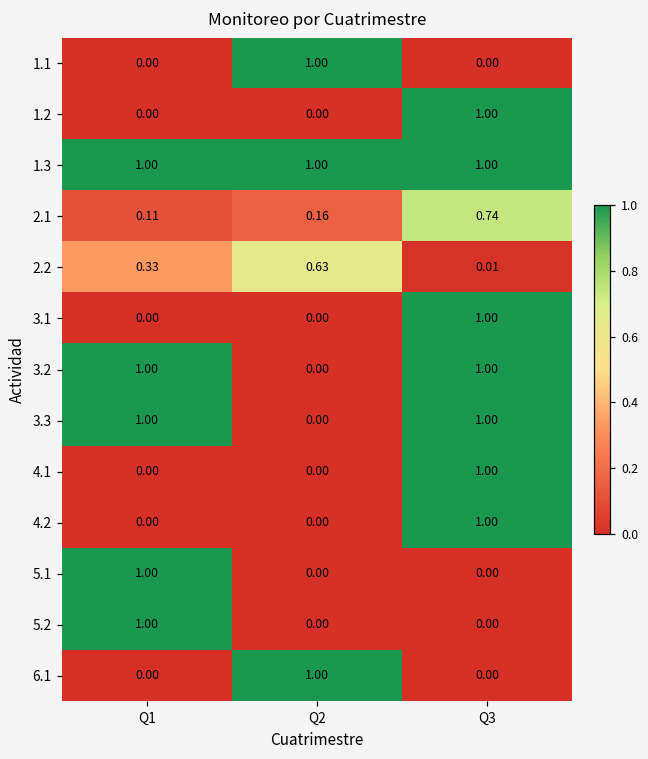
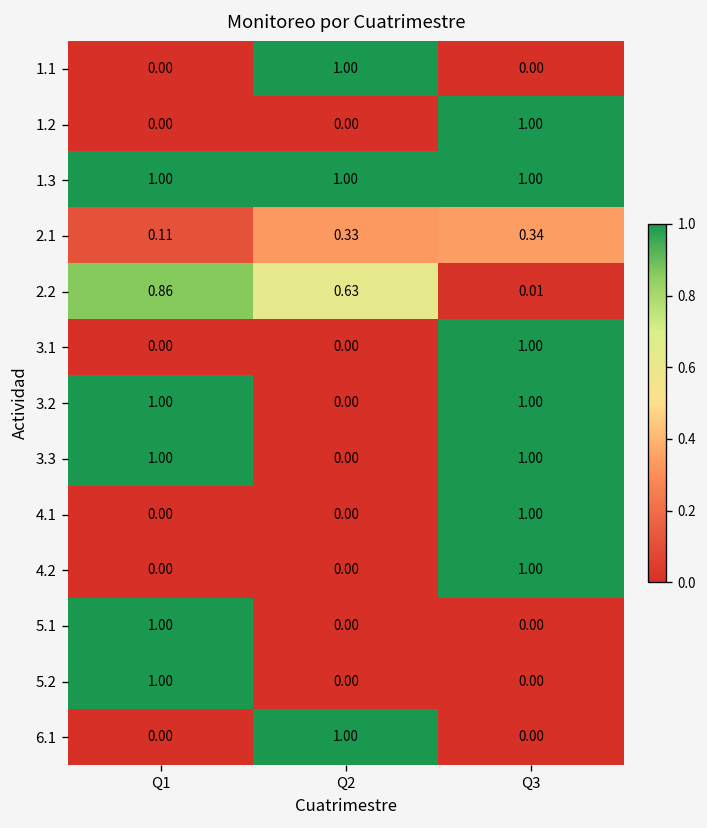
2.1, Q2: 0.16 -> 0.33
2.1, Q3: 0.74 -> 0.34
2.2, Q1: 0.33 -> 0.86
